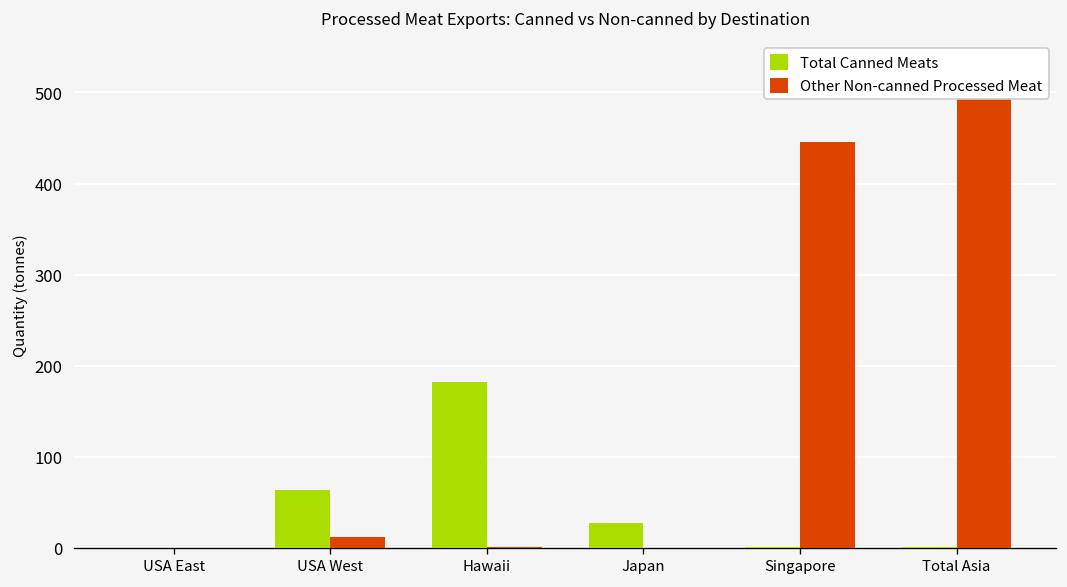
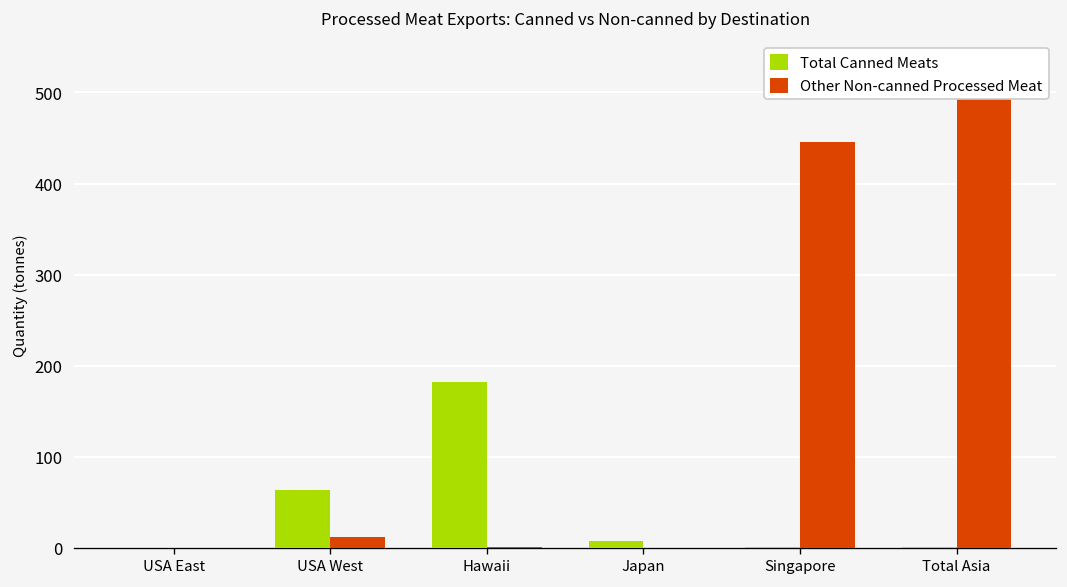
Total Canned Meats, Japan: 30 -> 10
